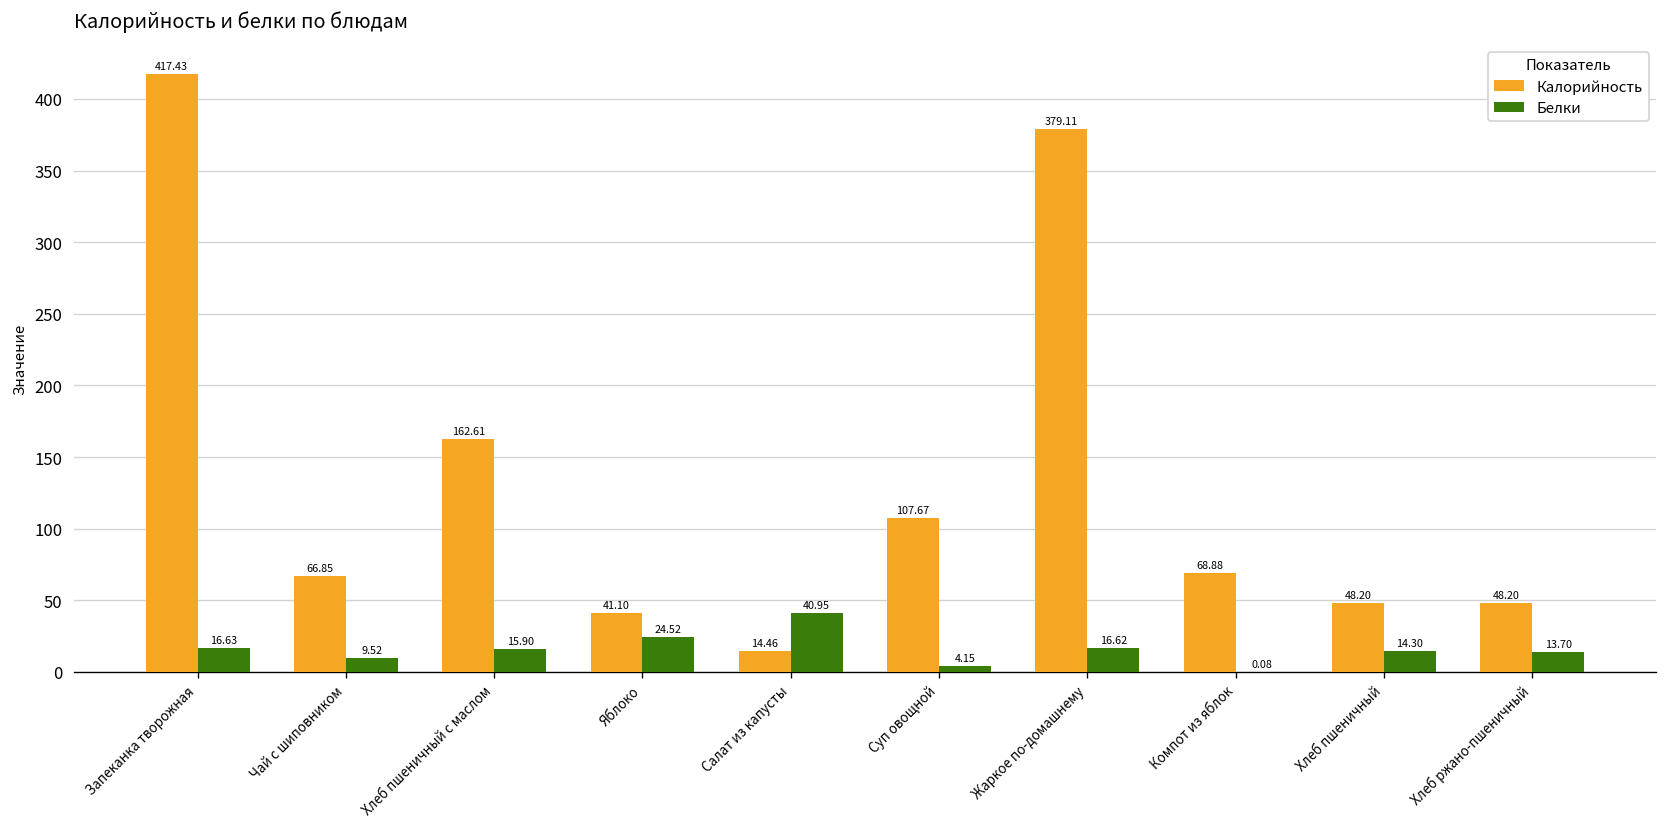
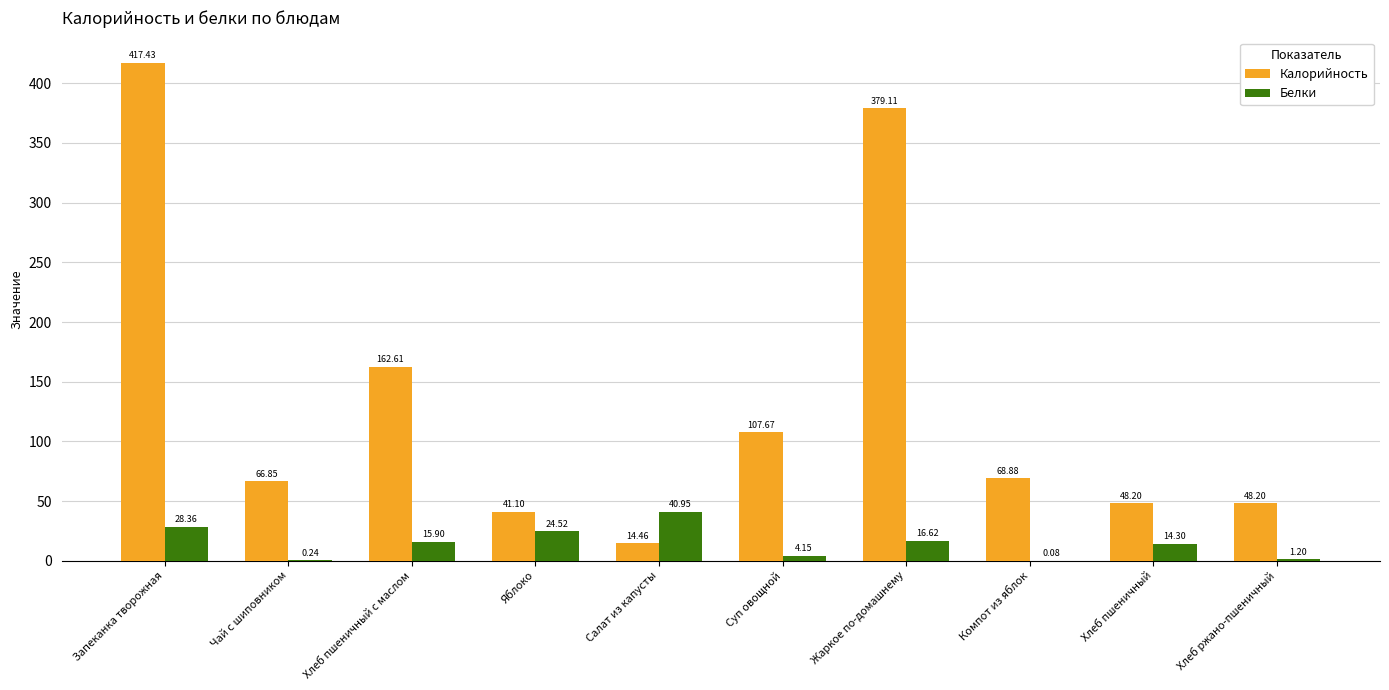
Белки, Запеканка творожная: 16.63 -> 28.36
Белки, Чай с шиповником: 9.52 -> 0.24
Белки, Хлеб ржано-пшеничный: 13.70 -> 1.20
